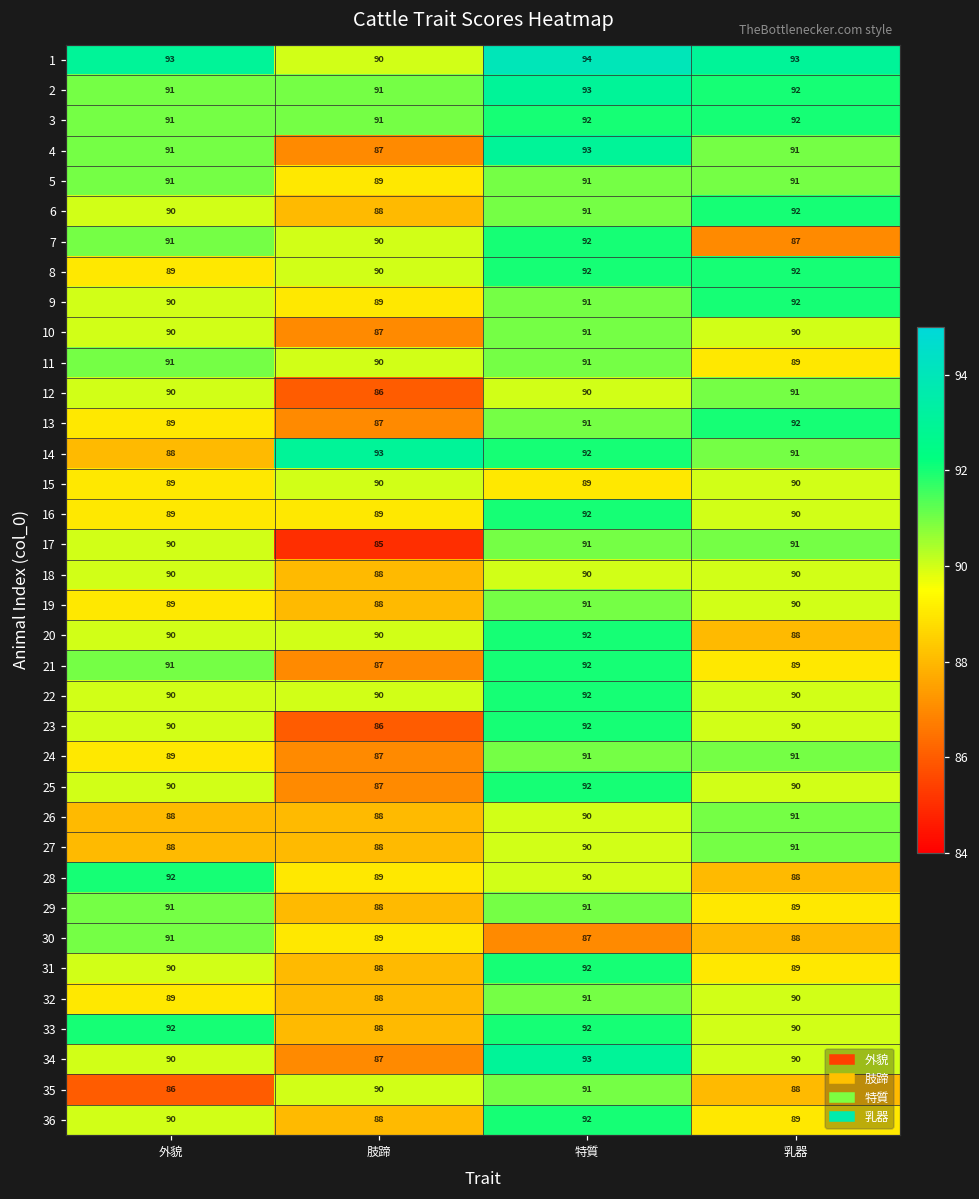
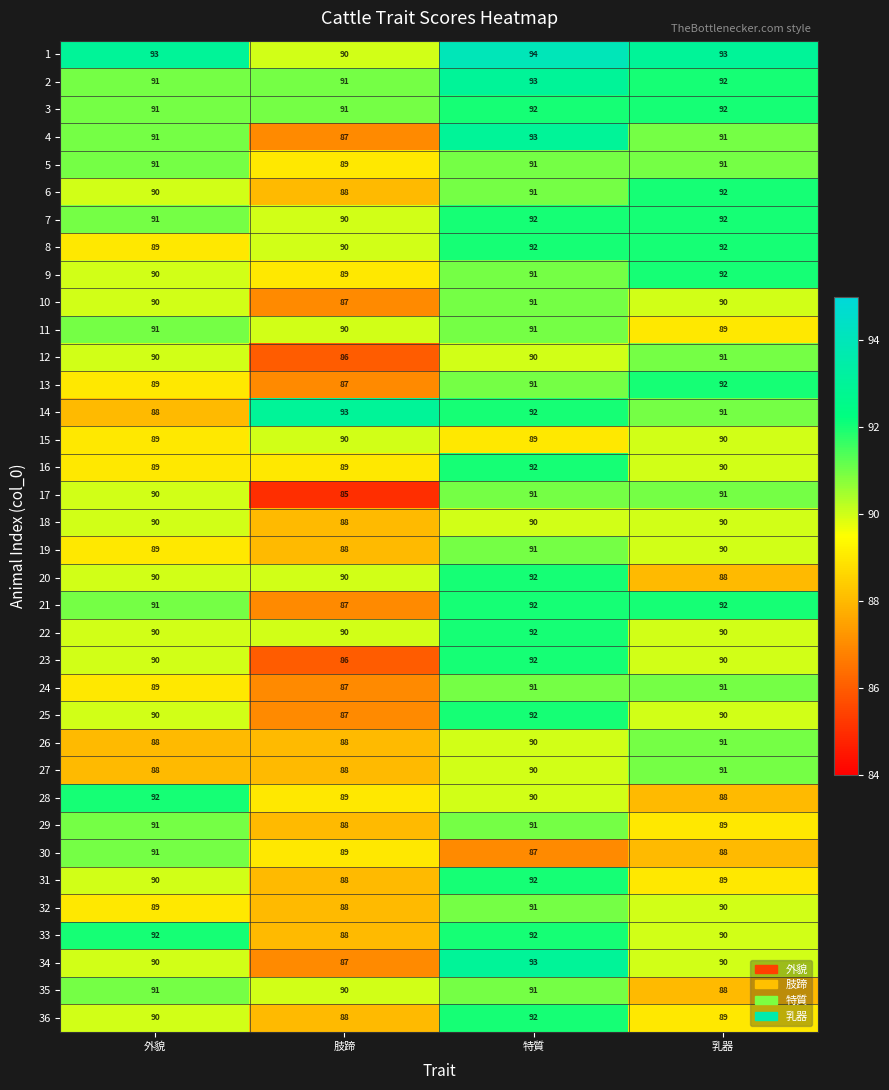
7, 乳器: 87 -> 92
21, 乳器: 89 -> 92
35, 外貌: 86 -> 91
